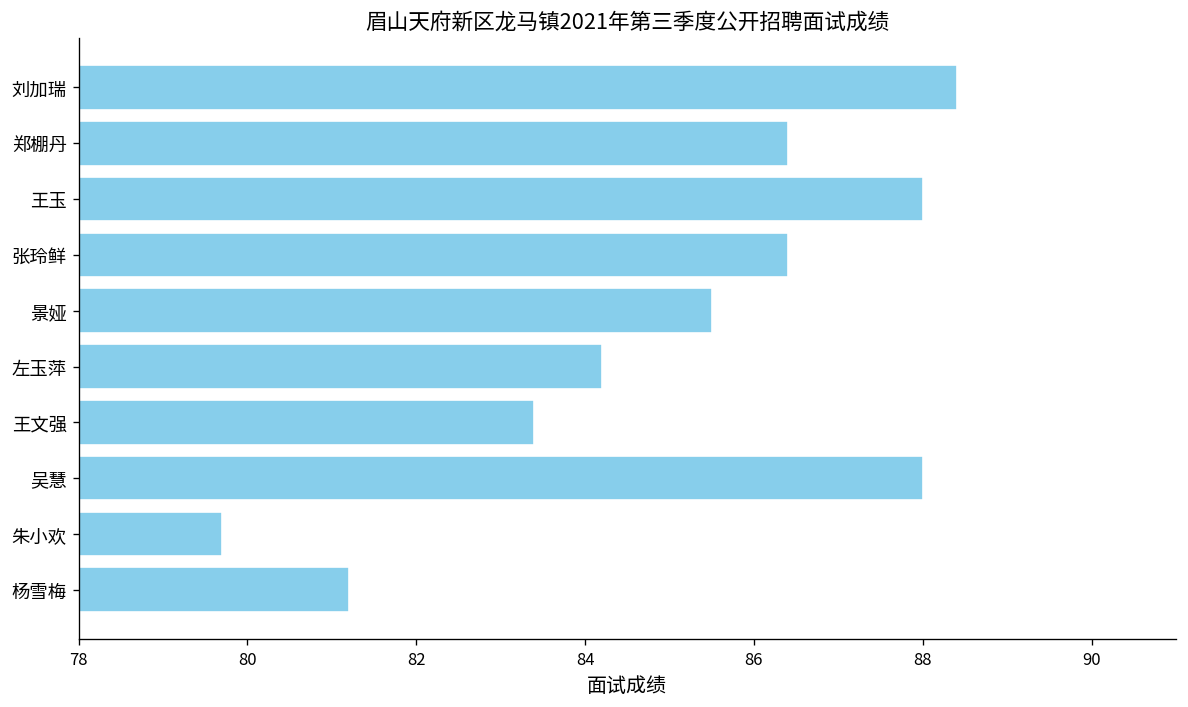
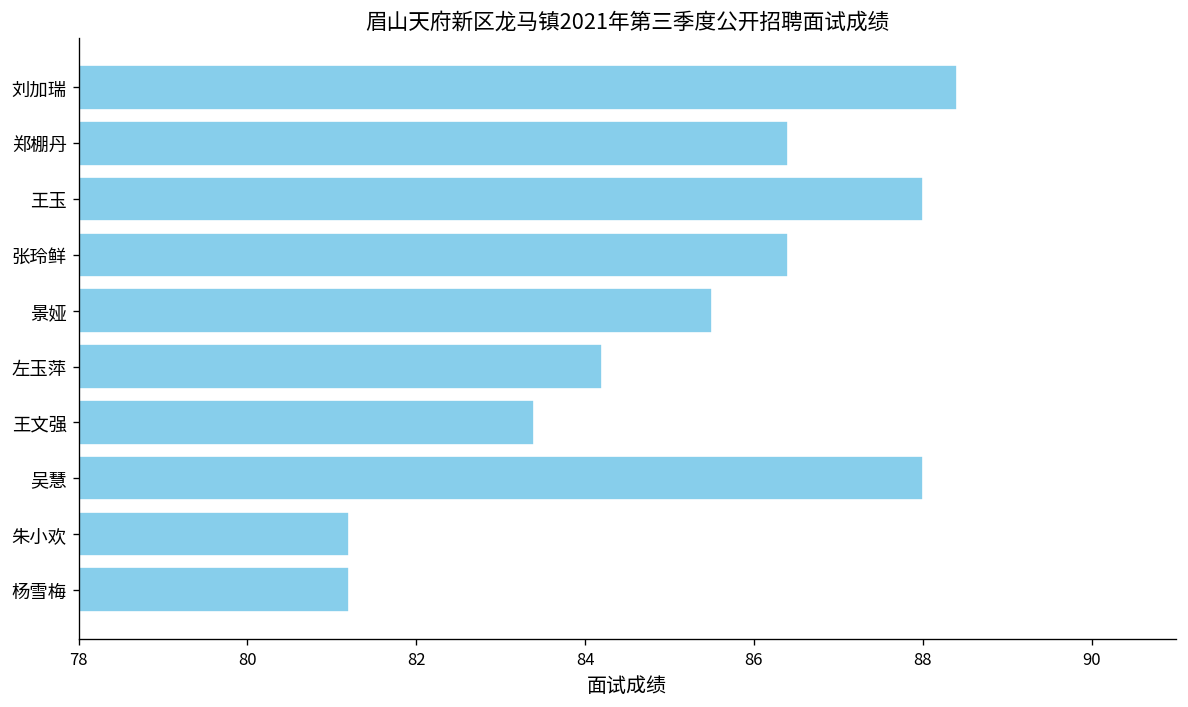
朱小欢: 79.7 -> 81.2
